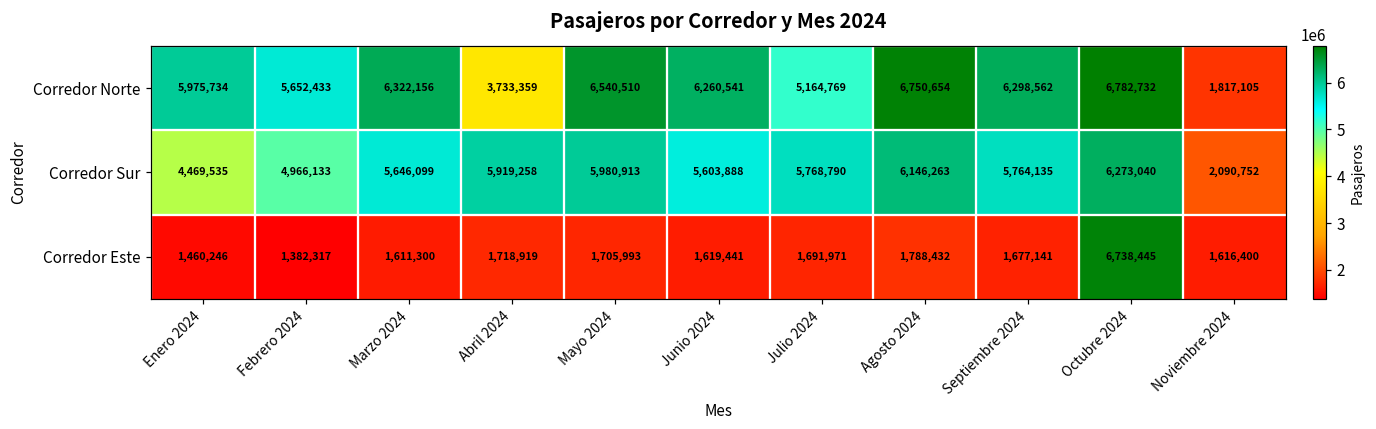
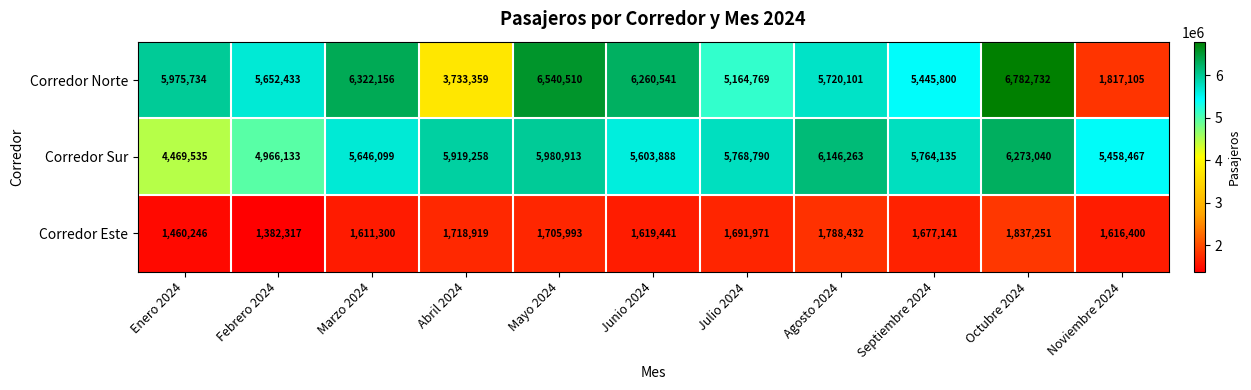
Corredor Norte, Agosto 2024: 6,750,654 -> 5,720,101
Corredor Norte, Septiembre 2024: 6,298,562 -> 5,445,800
Corredor Sur, Noviembre 2024: 2,090,752 -> 5,458,467
Corredor Este, Octubre 2024: 6,738,445 -> 1,837,251
